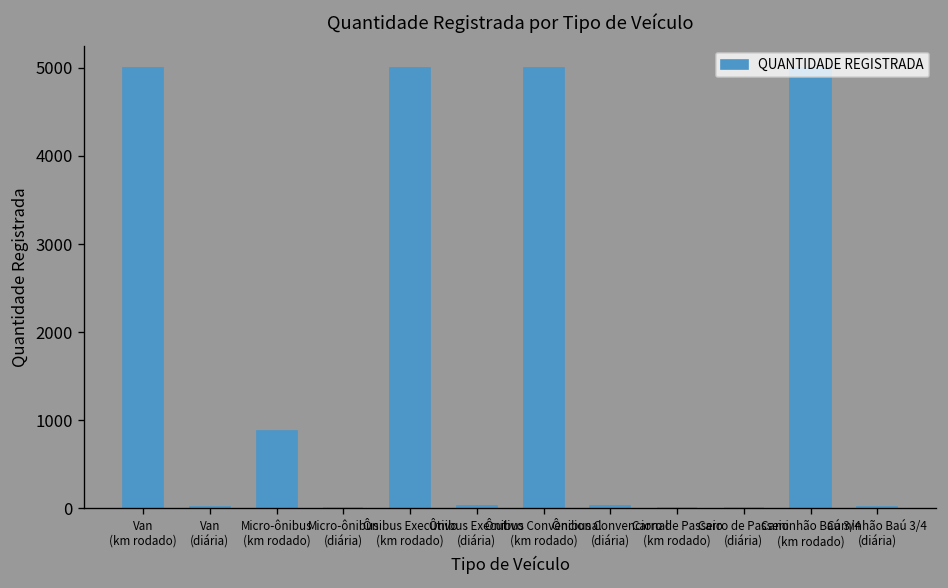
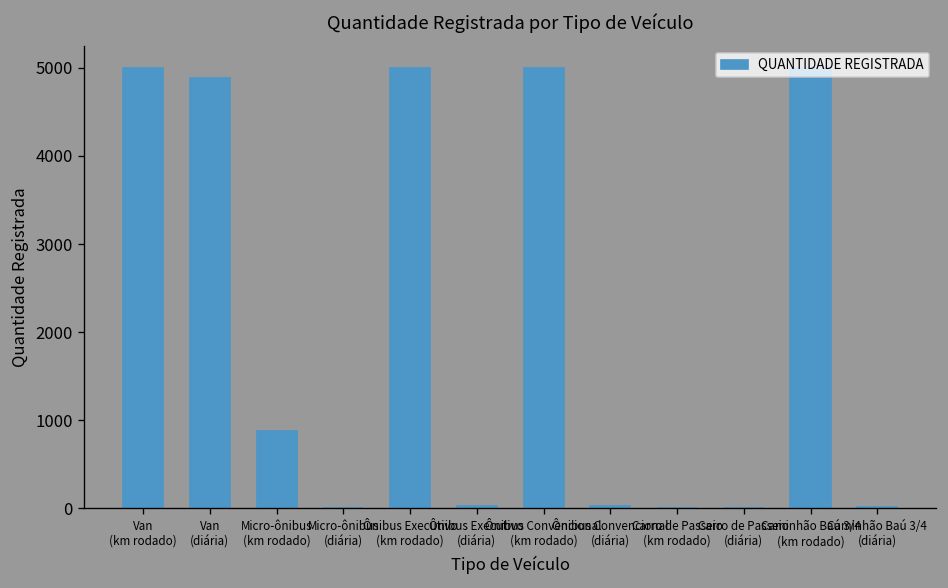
Van (diária): 0 -> 4900
